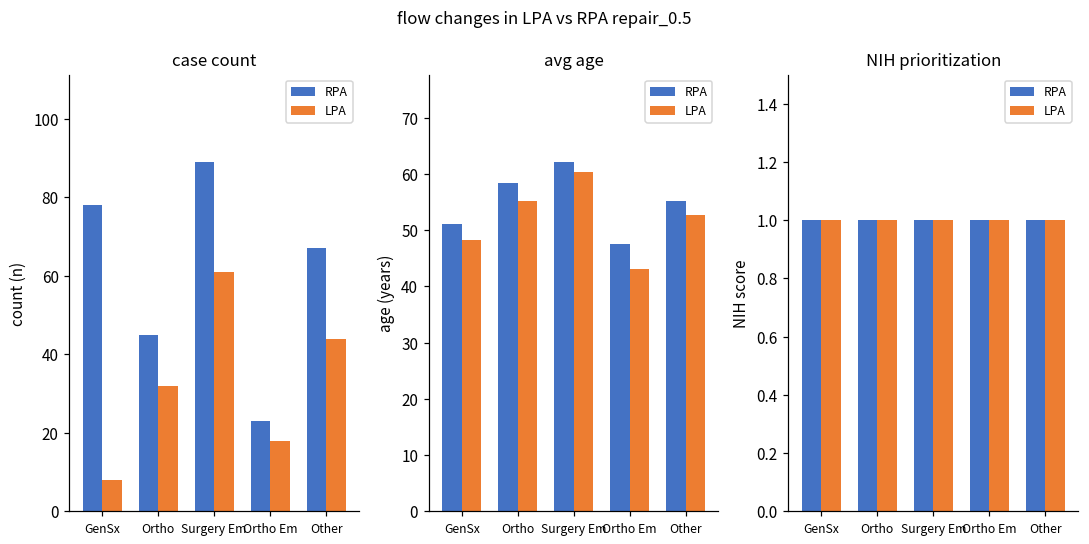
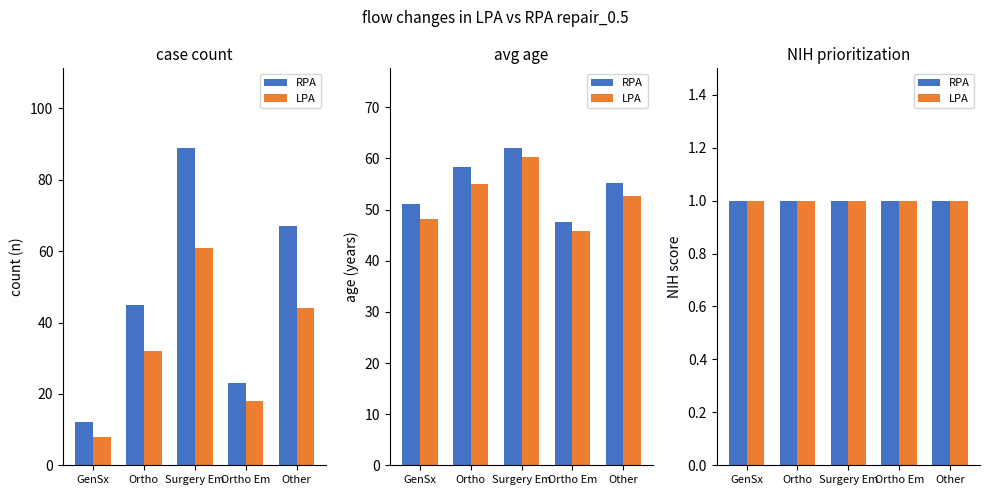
case count, RPA, GenSx: 78 -> 12
avg age, LPA, Ortho Em: 43 -> 46
